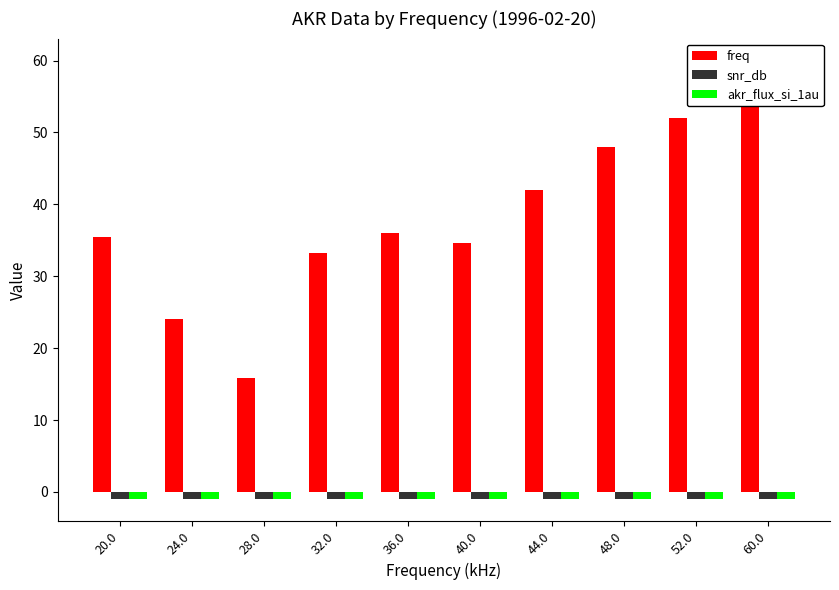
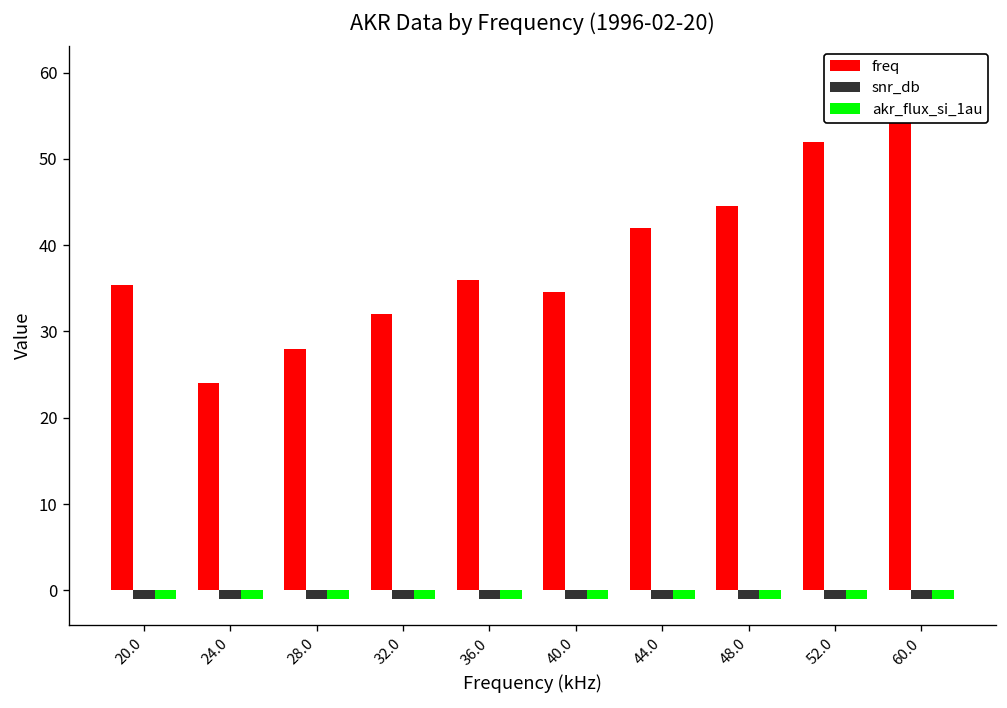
freq, 28.0: 16 -> 28
freq, 32.0: 33 -> 32
freq, 48.0: 48 -> 45
